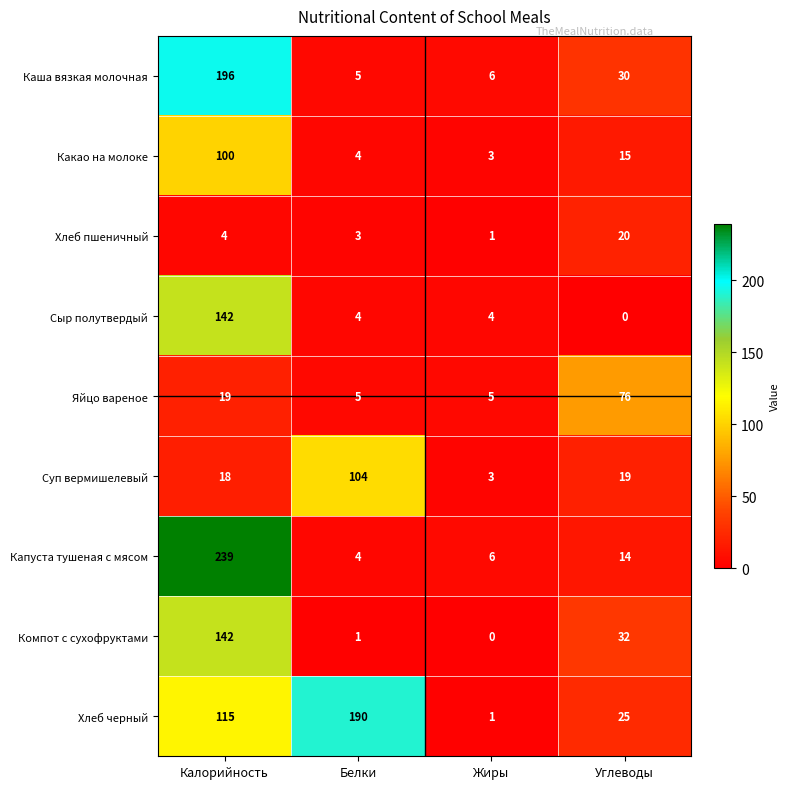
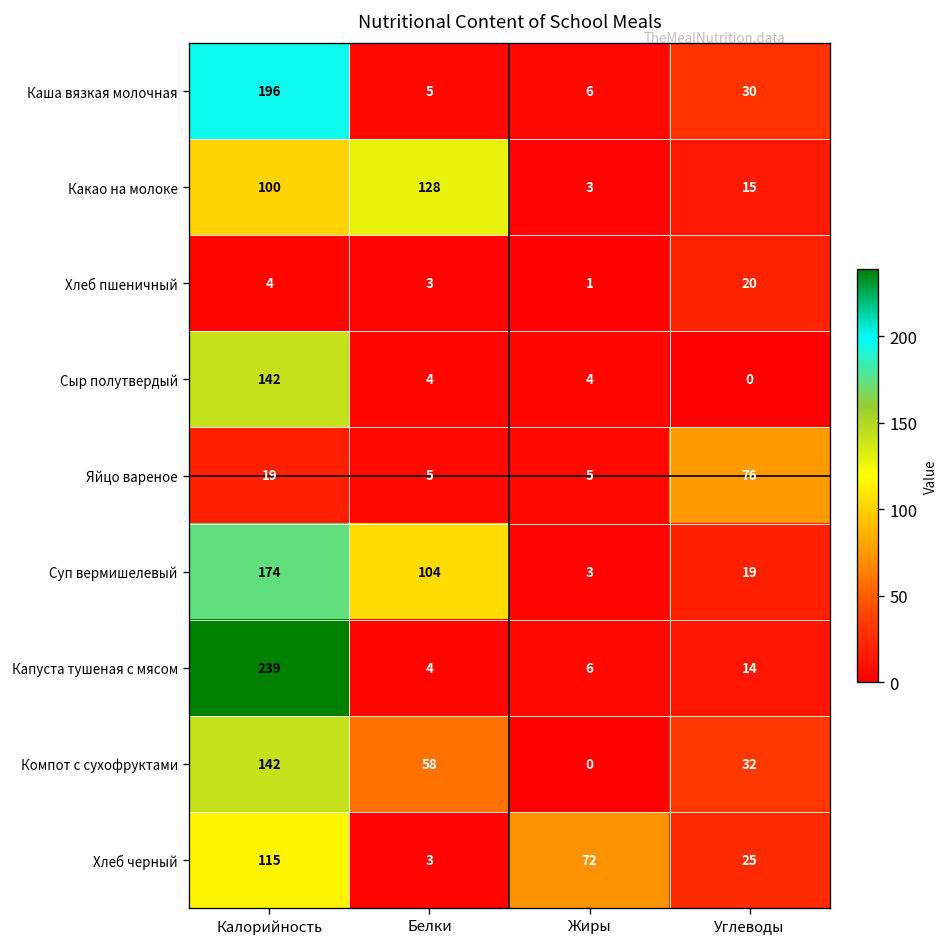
Какао на молоке, Белки: 4 -> 128
Суп вермишелевый, Калорийность: 18 -> 174
Компот с сухофруктами, Белки: 1 -> 58
Хлеб черный, Белки: 190 -> 3
Хлеб черный, Жиры: 1 -> 72
